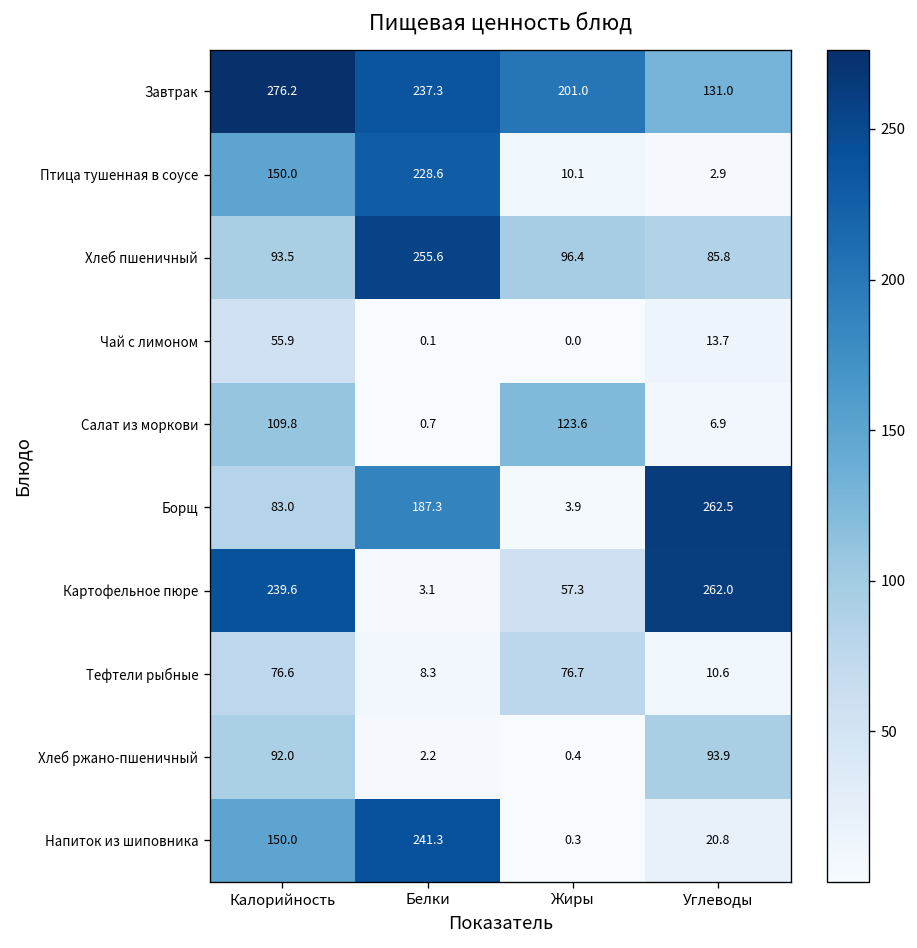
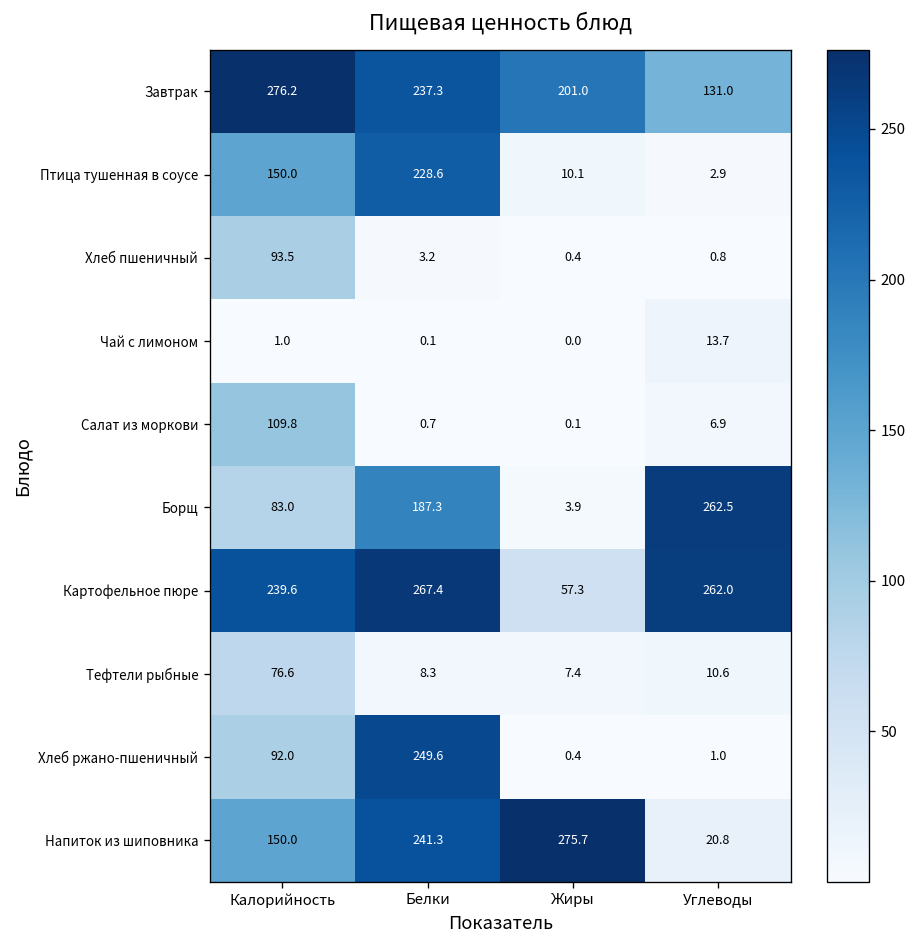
Хлеб пшеничный, Белки: 255.6 -> 3.2
Хлеб пшеничный, Жиры: 96.4 -> 0.4
Хлеб пшеничный, Углеводы: 85.8 -> 0.8
Чай с лимоном, Калорийность: 55.9 -> 1.0
Салат из моркови, Жиры: 123.6 -> 0.1
Картофельное пюре, Белки: 3.1 -> 267.4
Тефтели рыбные, Жиры: 76.7 -> 7.4
Хлеб ржано-пшеничный, Белки: 2.2 -> 249.6
Хлеб ржано-пшеничный, Углеводы: 93.9 -> 1.0
Напиток из шиповника, Жиры: 0.3 -> 275.7
